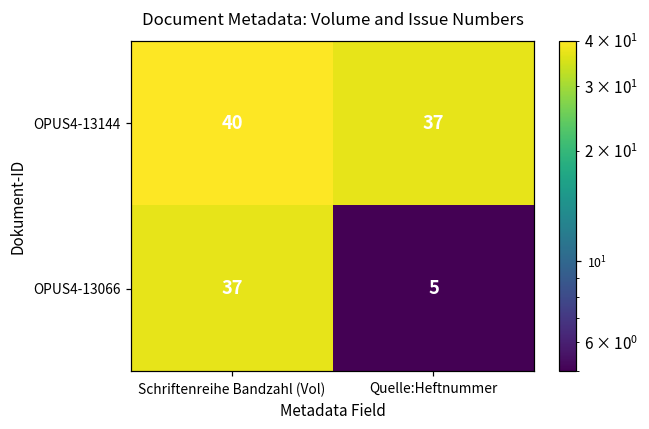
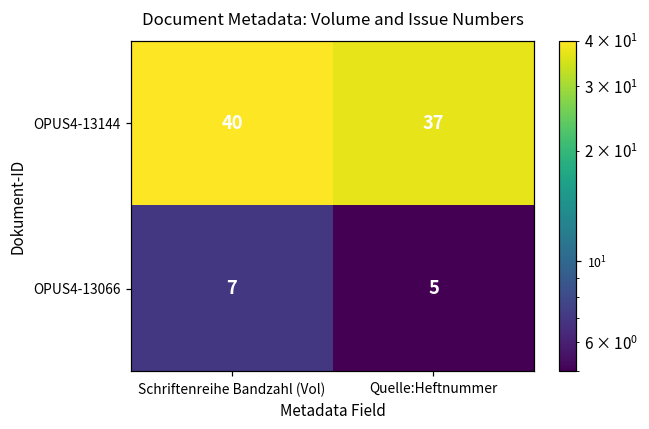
OPUS4-13066, Schriftenreihe Bandzahl (Vol): 37 -> 7
